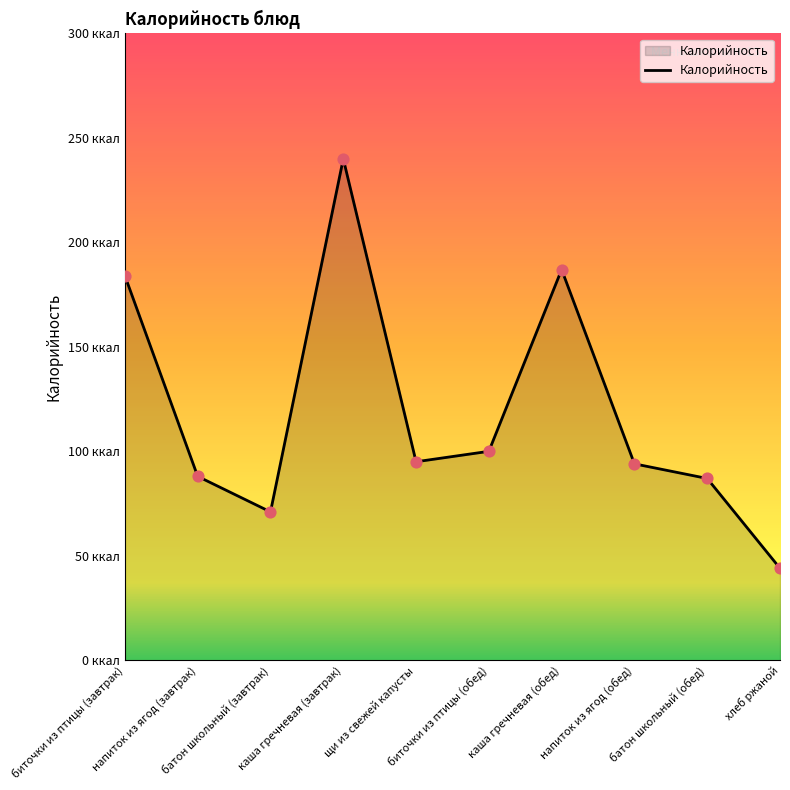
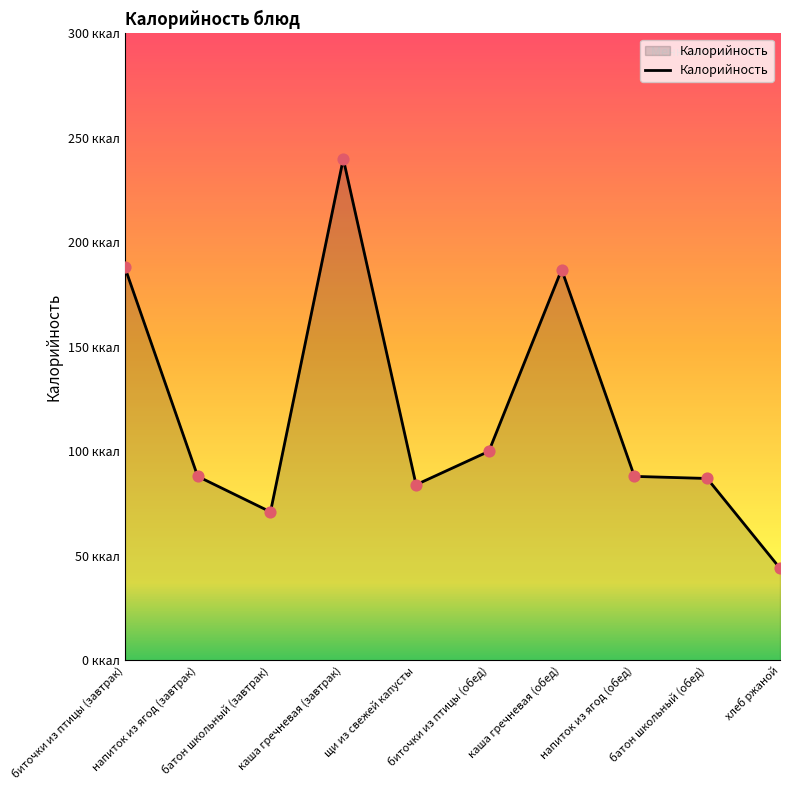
биточки из птицы (завтрак): 184 ккал -> 188 ккал
щи из свежей капусты: 95 ккал -> 84 ккал
напиток из ягод (обед): 94 ккал -> 88 ккал
